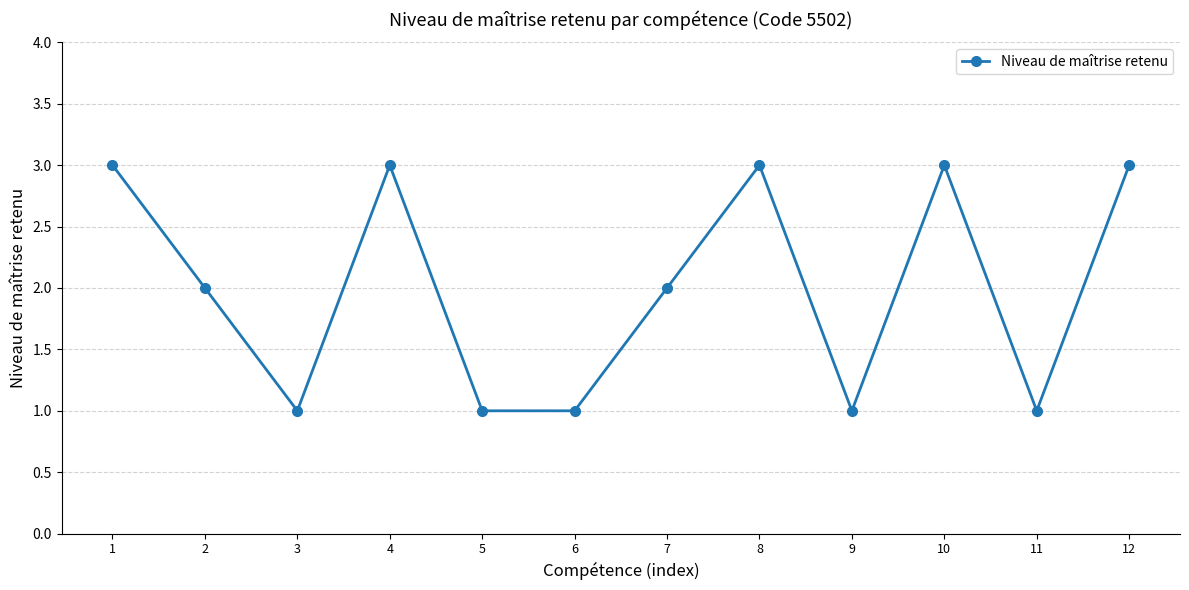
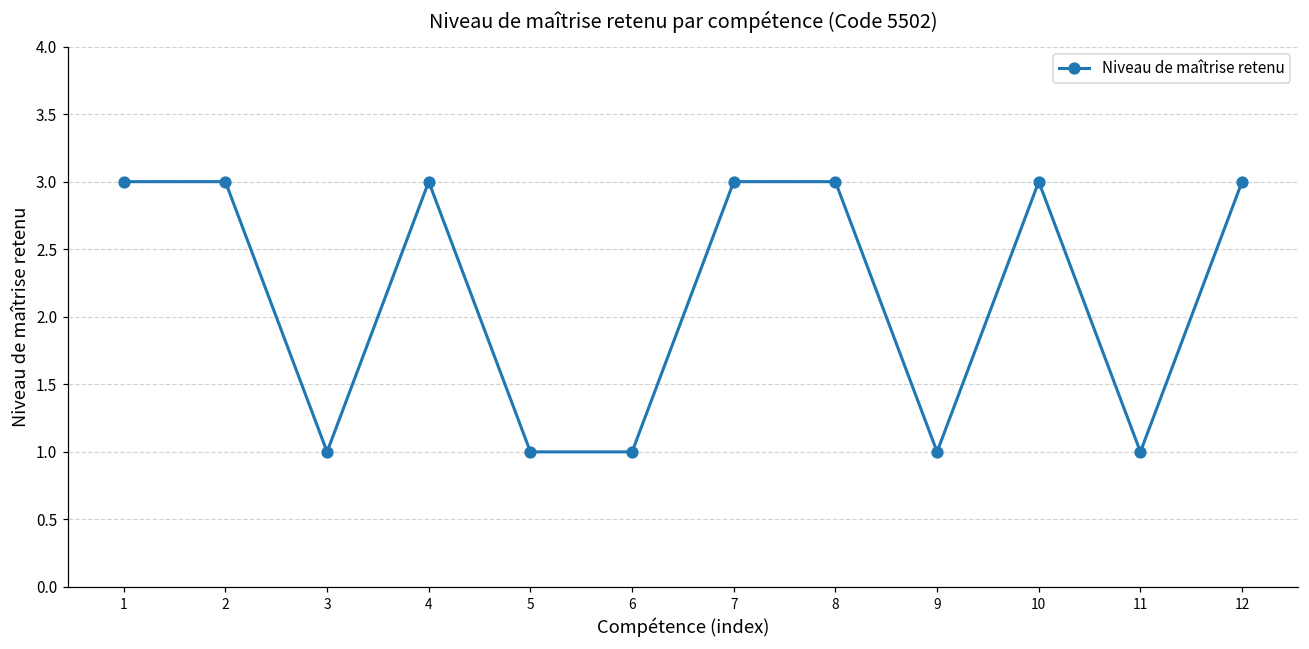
2: 2 -> 3
7: 2 -> 3
